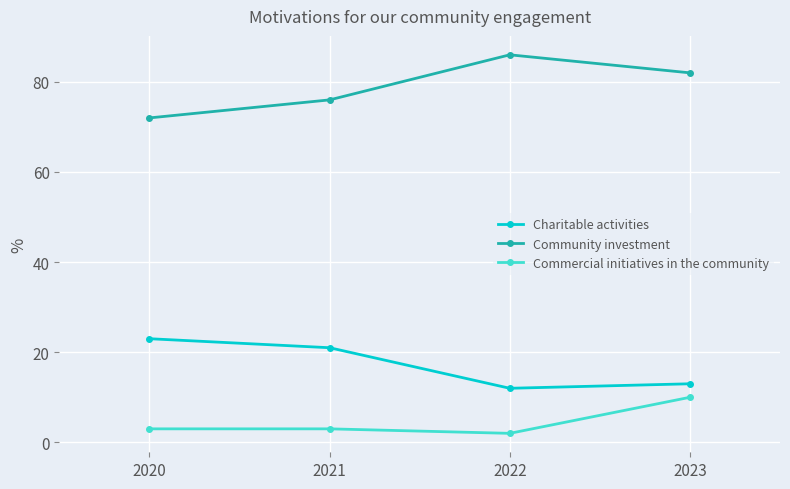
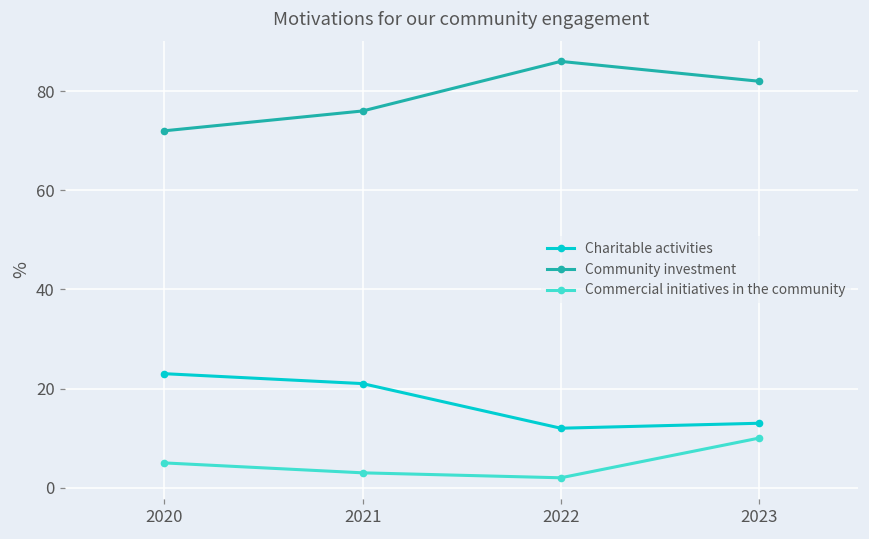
Commercial initiatives in the community, 2020: 3 -> 5
